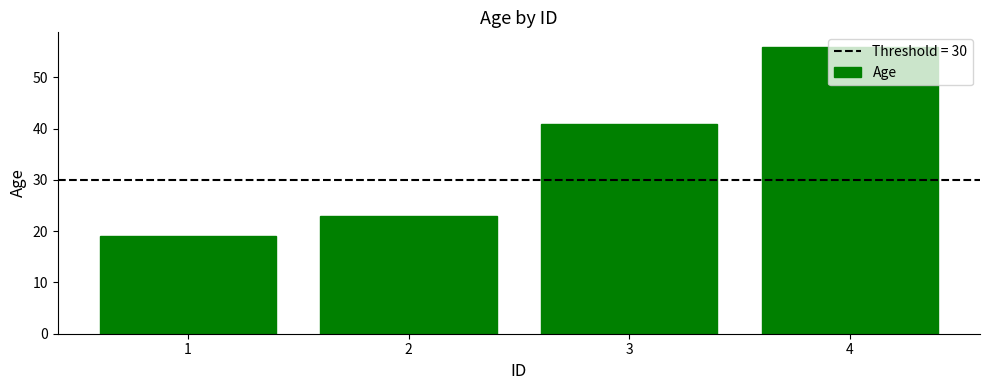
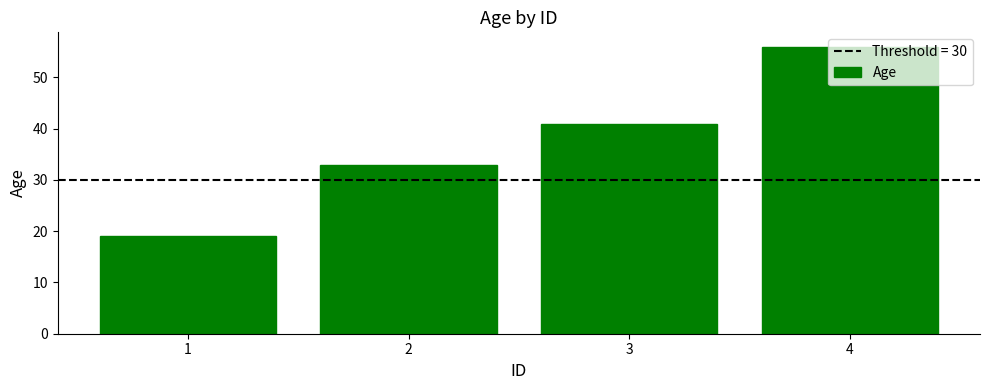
2: 23 -> 33
